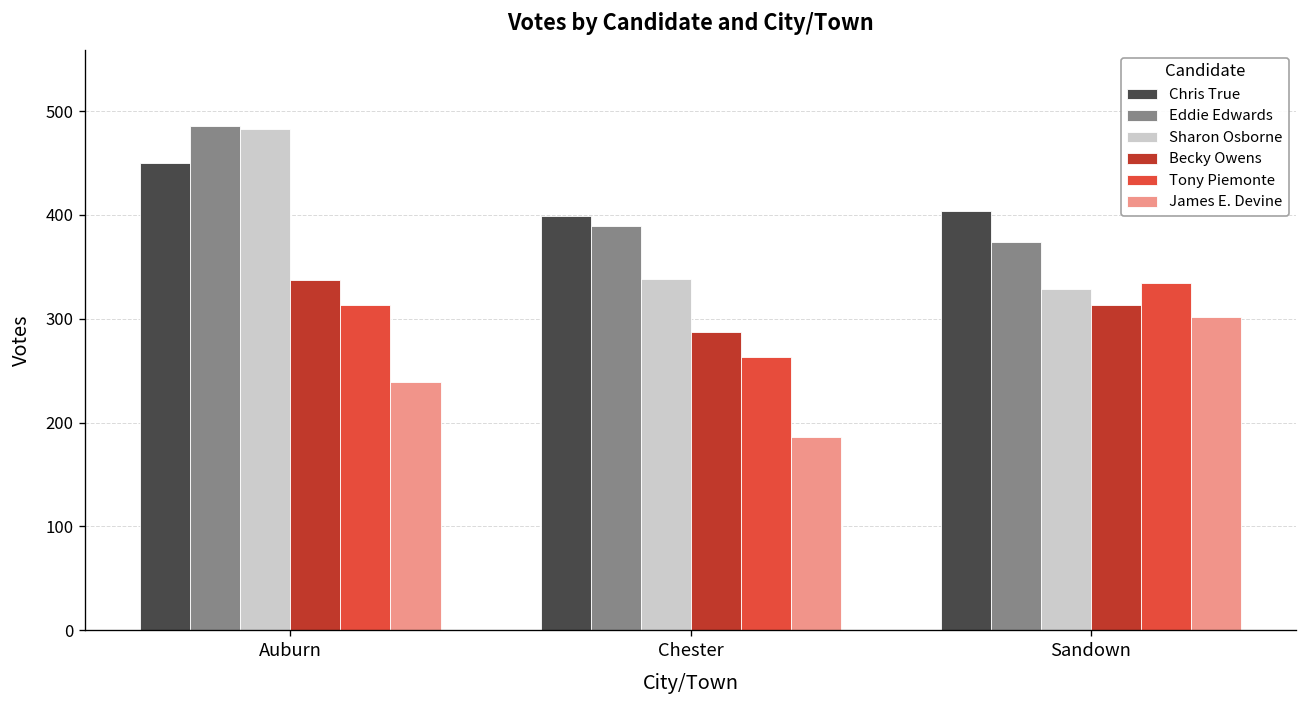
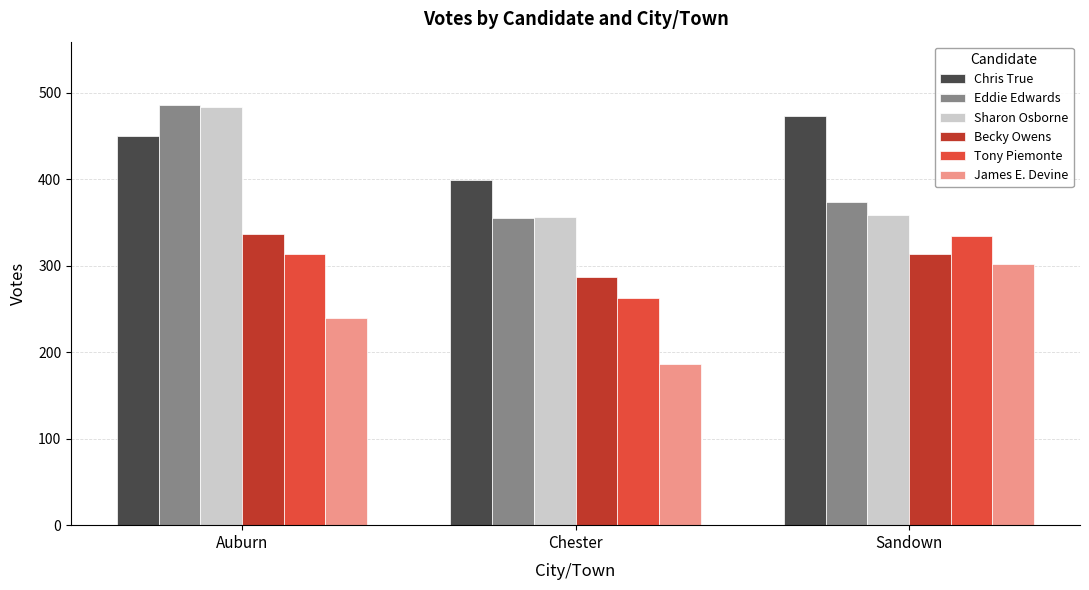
Eddie Edwards, Chester: 390 -> 360
Sharon Osborne, Chester: 340 -> 360
Chris True, Sandown: 400 -> 470
Sharon Osborne, Sandown: 330 -> 360
